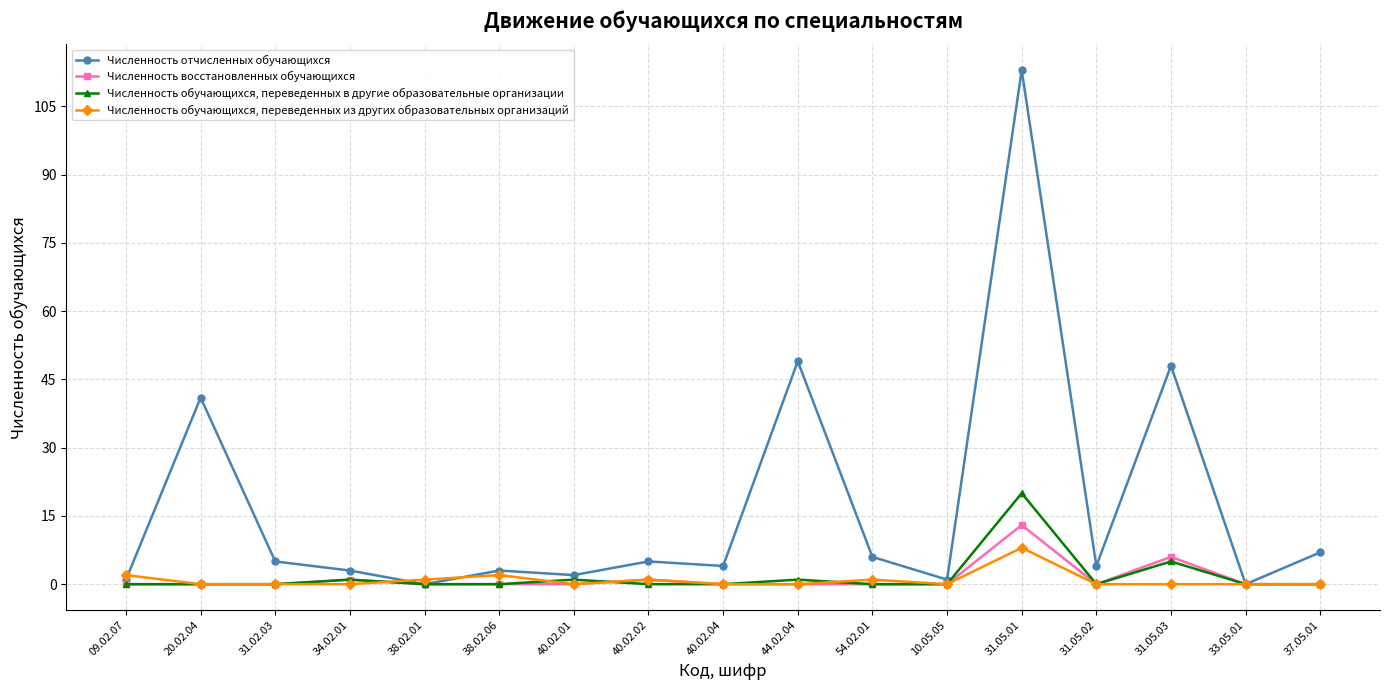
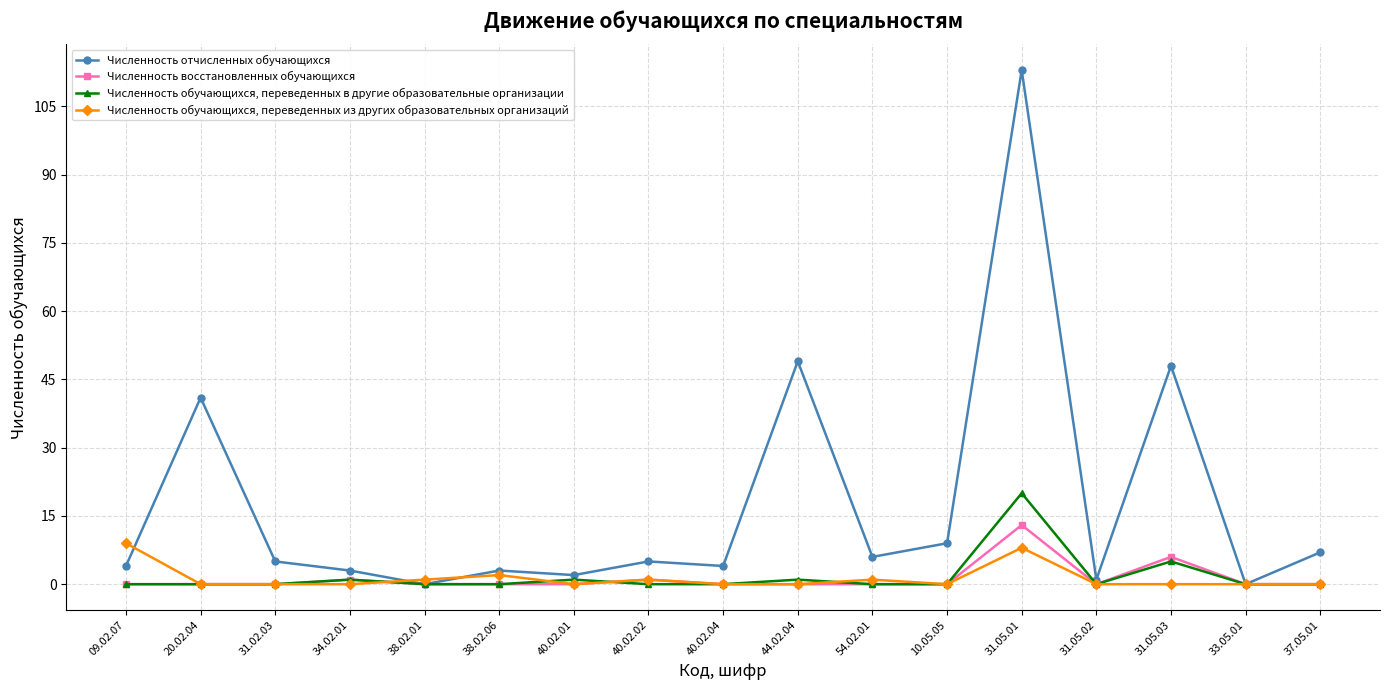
Численность отчисленных обучающихся, 09.02.07: 1 -> 4
Численность обучающихся, переведенных из других образовательных организаций, 09.02.07: 2 -> 9
Численность отчисленных обучающихся, 10.05.05: 1 -> 9
Численность отчисленных обучающихся, 31.05.02: 4 -> 1
